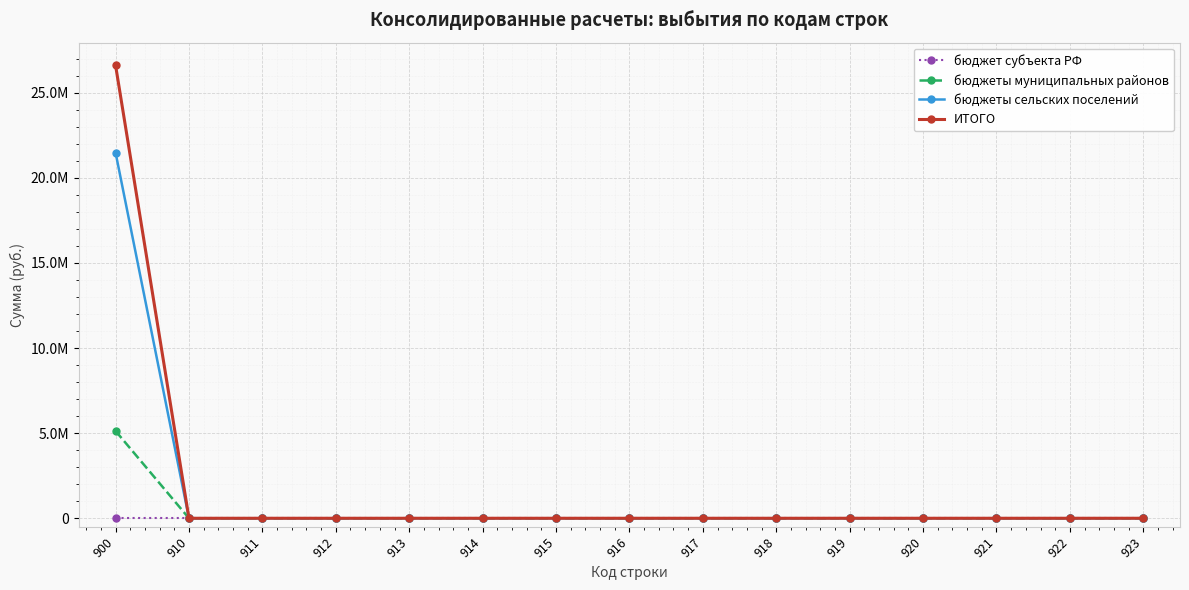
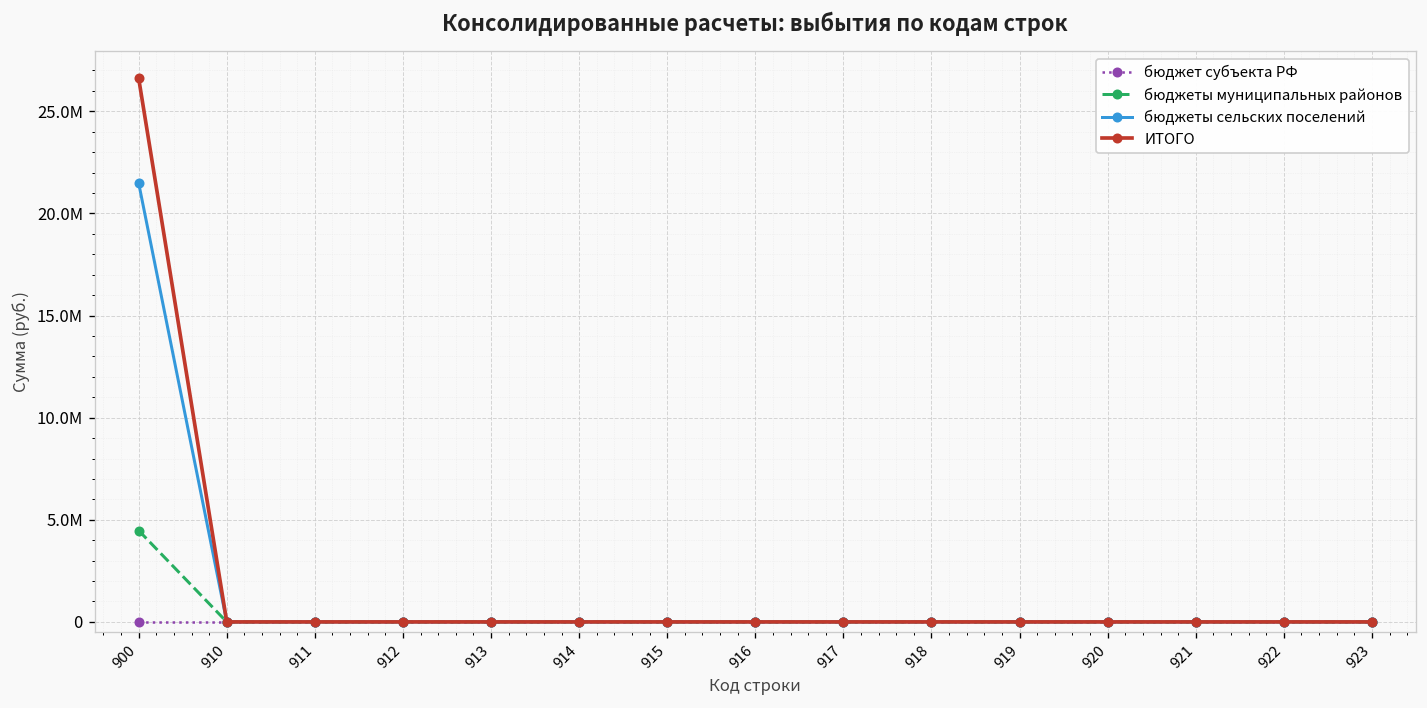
бюджеты муниципальных районов, 900: 5100000 -> 4500000
